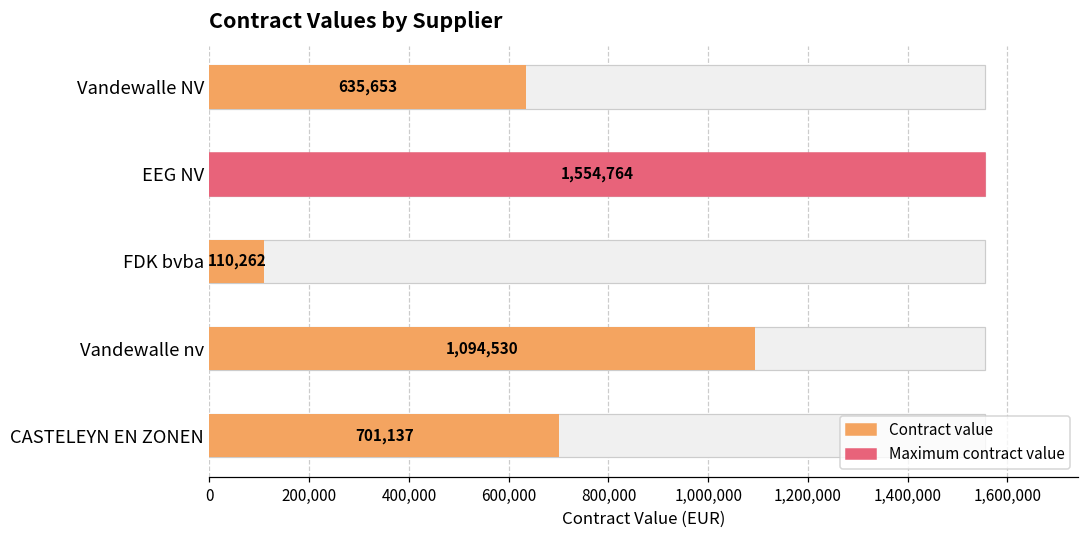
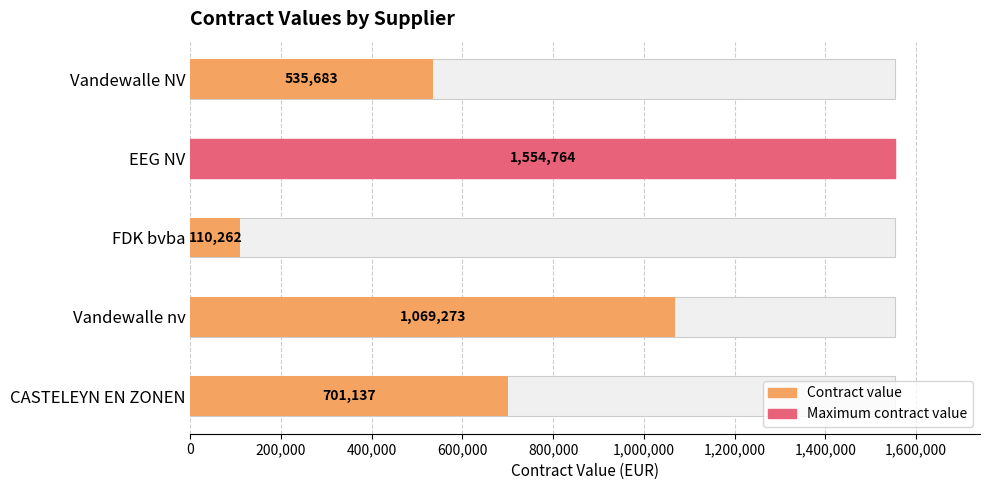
Contract value, Vandewalle NV: 635,653 -> 535,683
Contract value, Vandewalle nv: 1,094,530 -> 1,069,273
